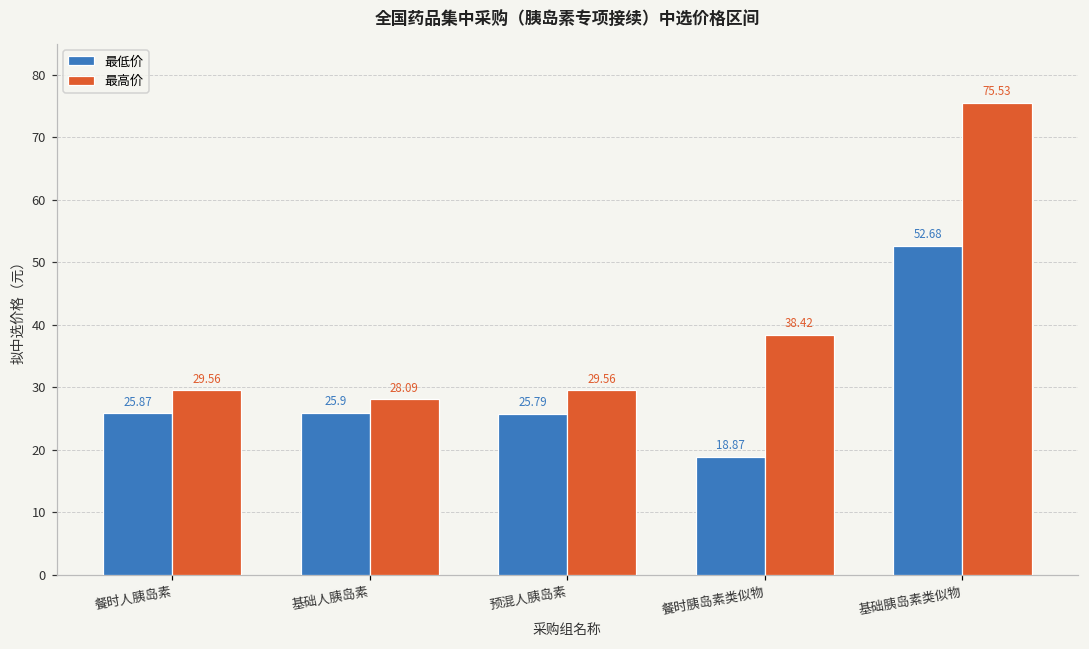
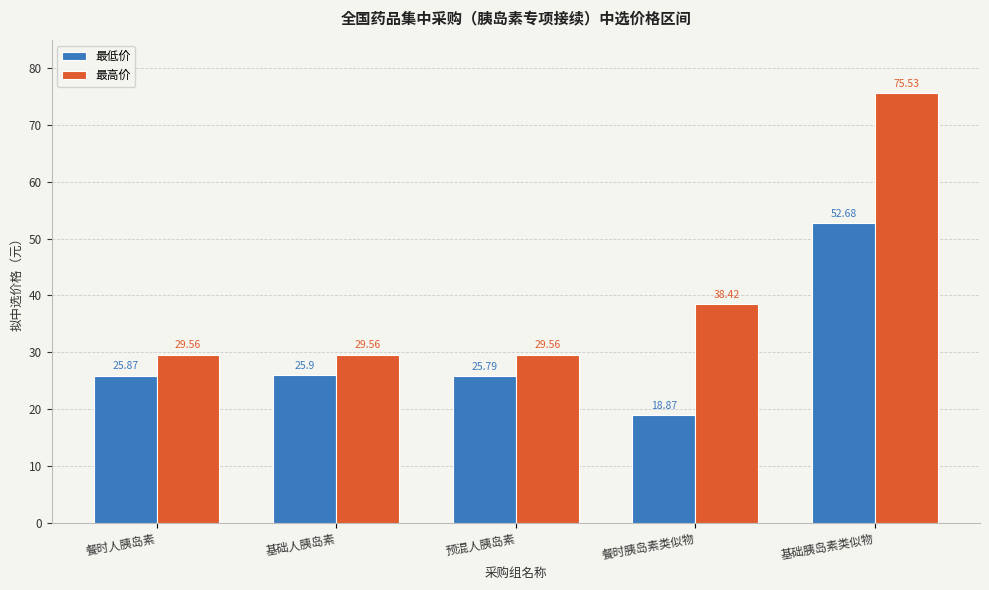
最高价, 基础人胰岛素: 28.09 -> 29.56
